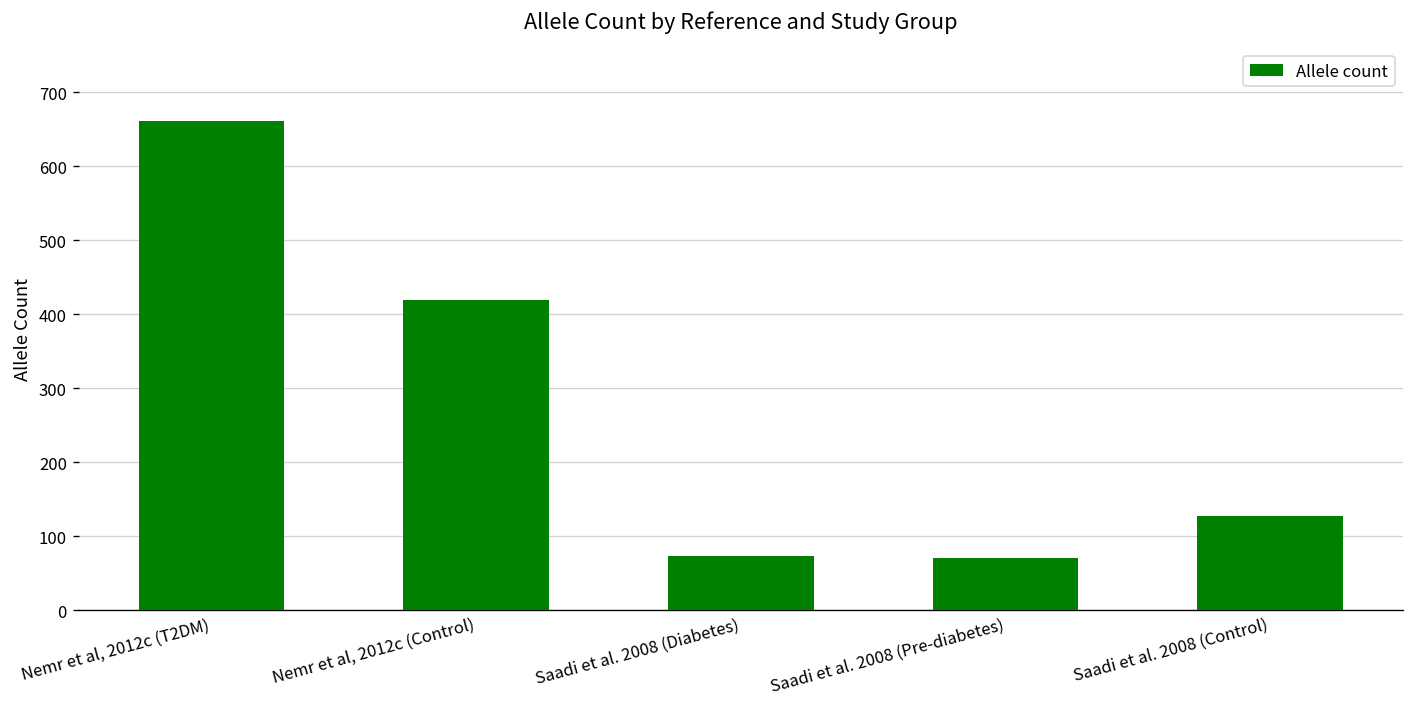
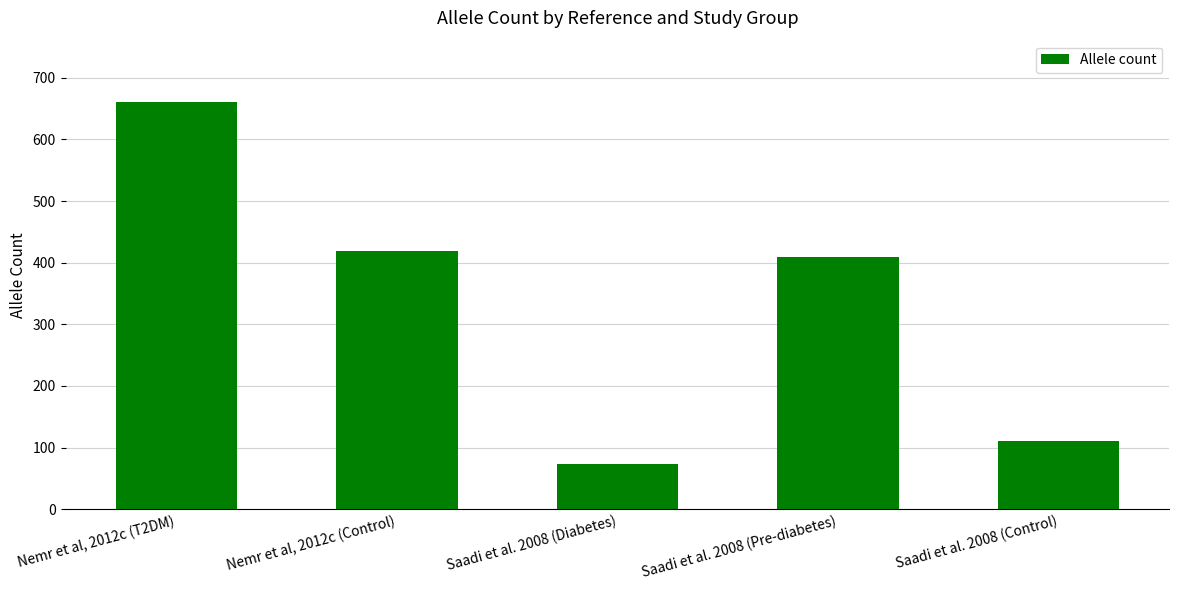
Saadi et al. 2008 (Pre-diabetes): 70 -> 410
Saadi et al. 2008 (Control): 130 -> 110
